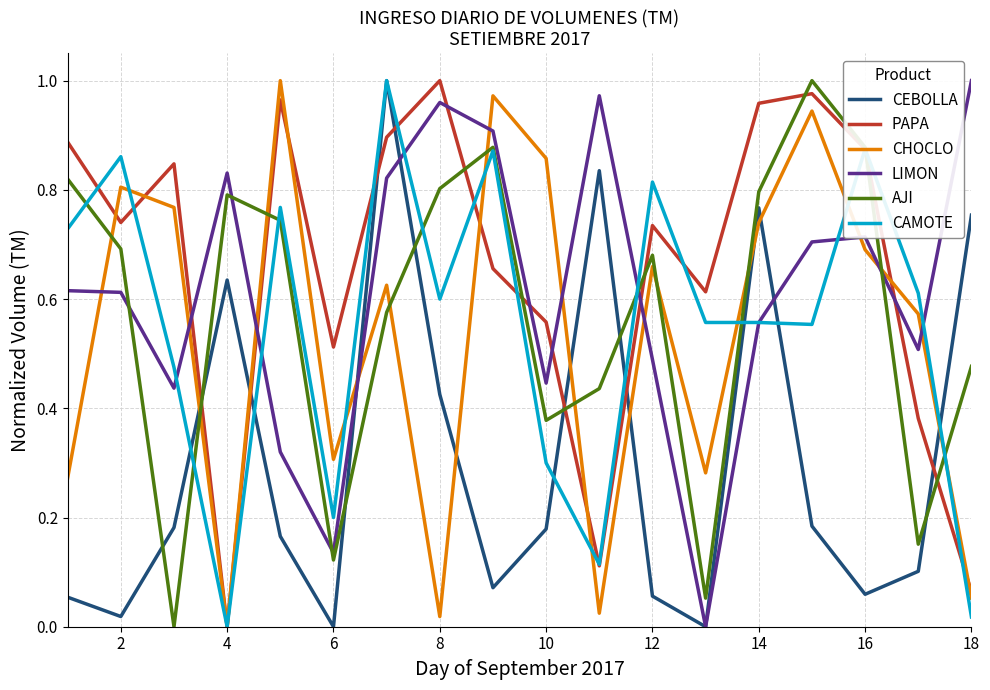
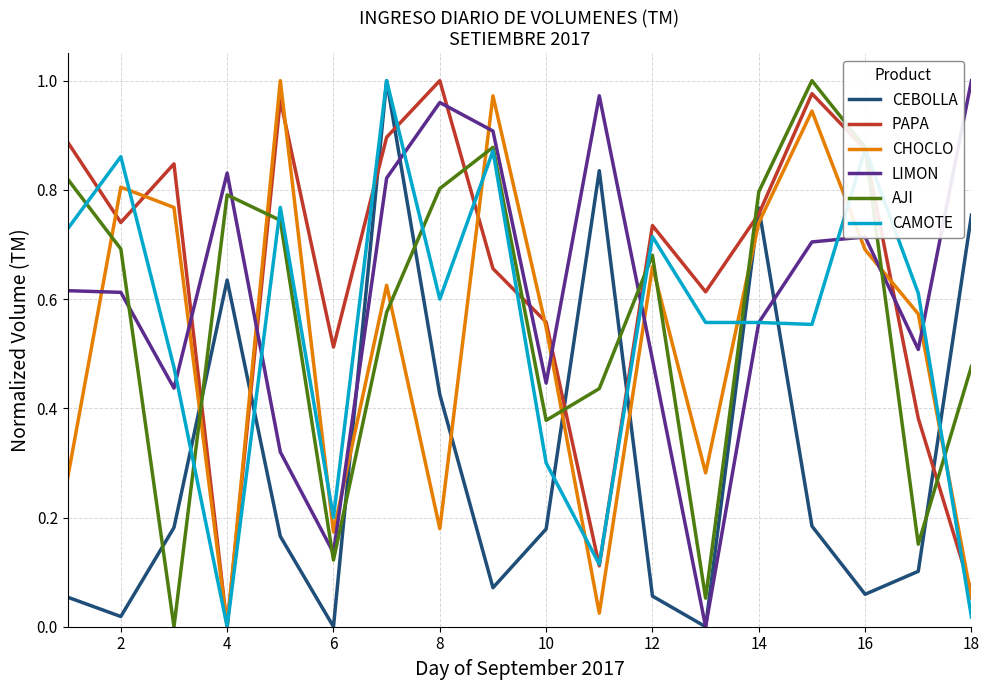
CHOCLO, 6: 0.31 -> 0.17
CHOCLO, 8: 0.02 -> 0.18
CHOCLO, 10: 0.86 -> 0.55
CAMOTE, 12: 0.81 -> 0.71
PAPA, 14: 0.96 -> 0.76
